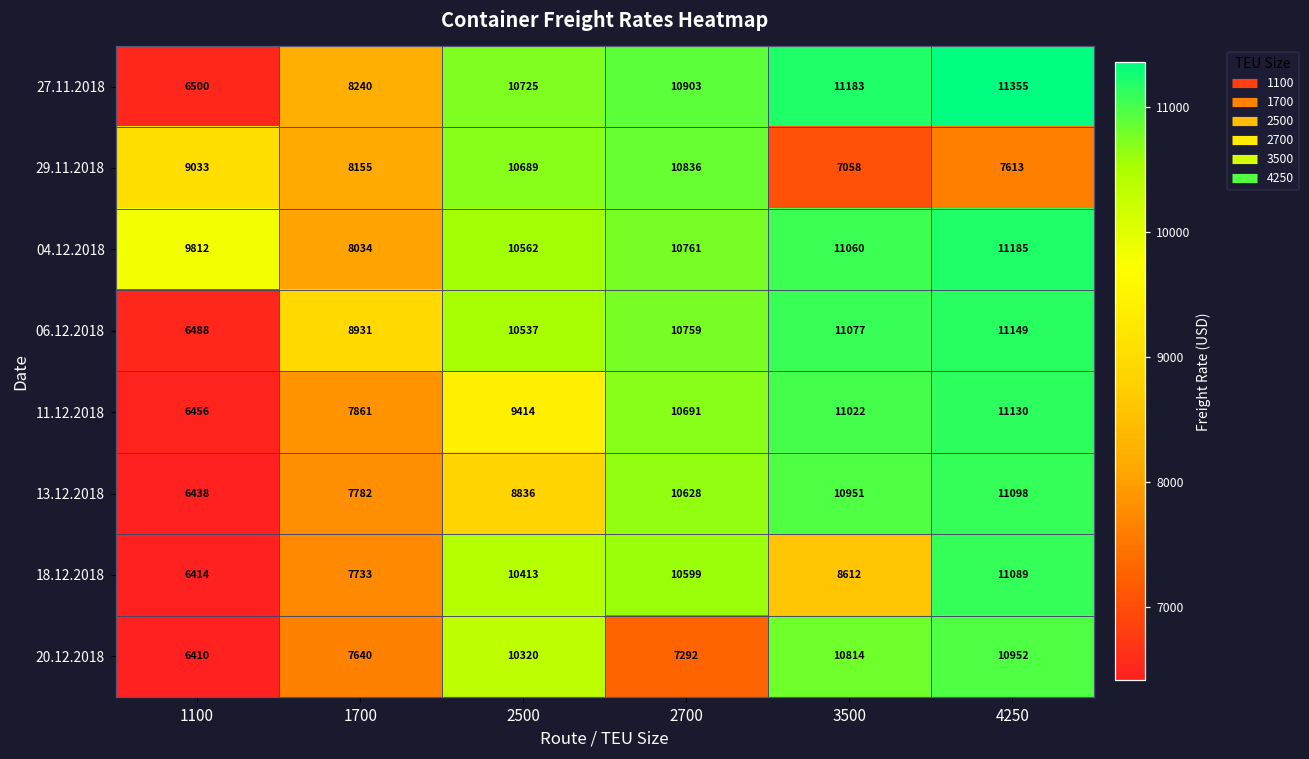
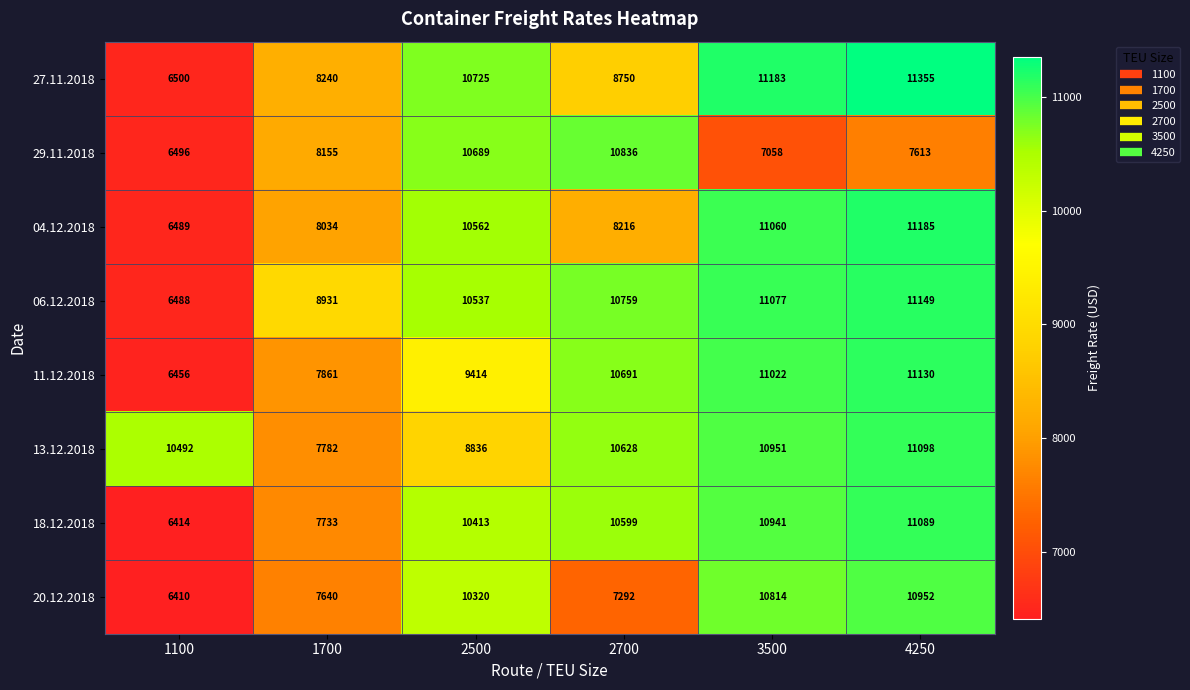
27.11.2018, 2700: 10903 -> 8750
29.11.2018, 1100: 9033 -> 6496
04.12.2018, 1100: 9812 -> 6489
04.12.2018, 2700: 10761 -> 8216
13.12.2018, 1100: 6438 -> 10492
18.12.2018, 3500: 8612 -> 10941
